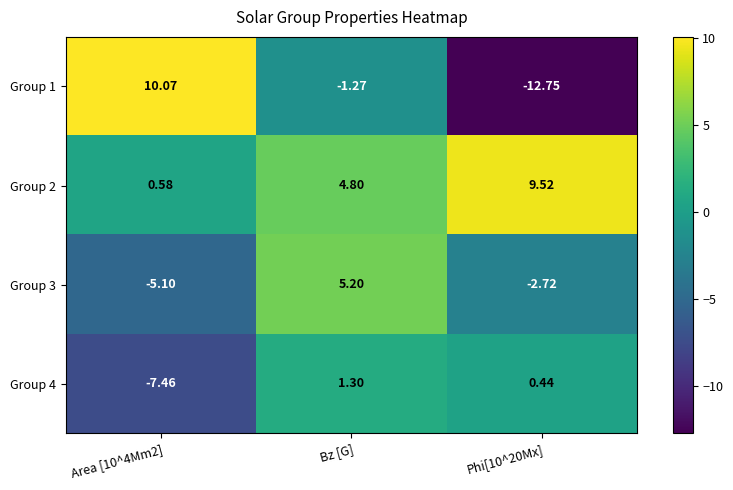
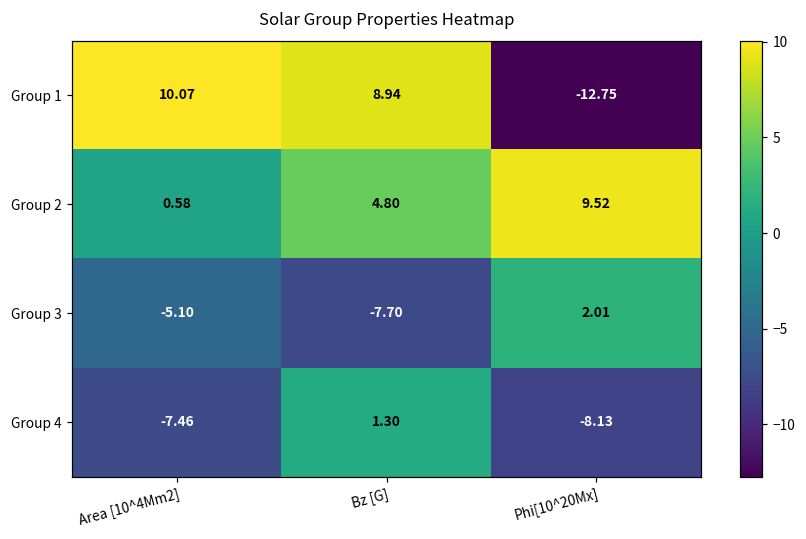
Group 1, Bz [G]: -1.27 -> 8.94
Group 3, Bz [G]: 5.20 -> -7.70
Group 3, Phi[10^20Mx]: -2.72 -> 2.01
Group 4, Phi[10^20Mx]: 0.44 -> -8.13
